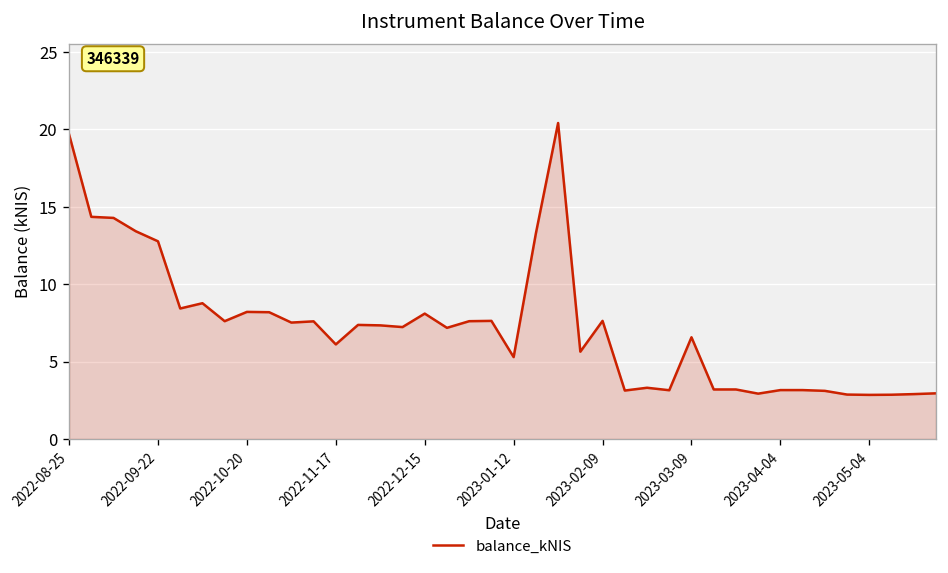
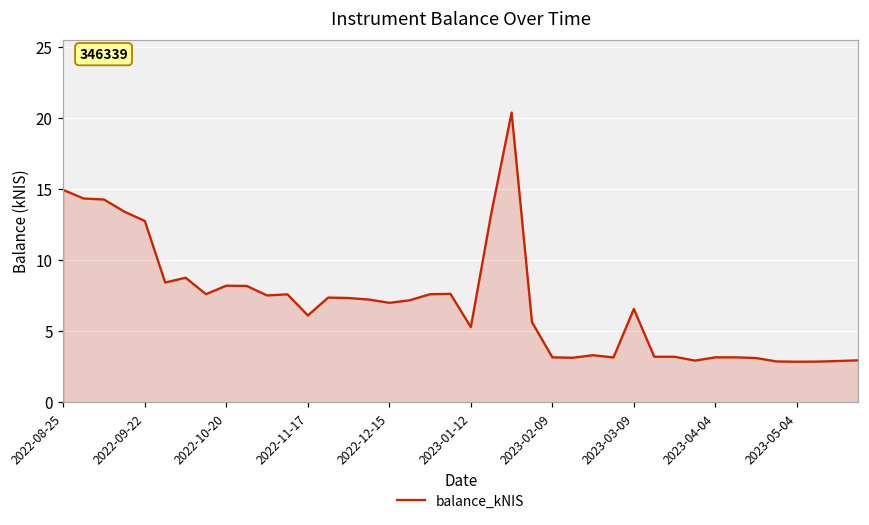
2022-08-25: 19.7 -> 15.0
2022-12-15: 8.1 -> 7.0
2023-02-09: 7.6 -> 3.2
